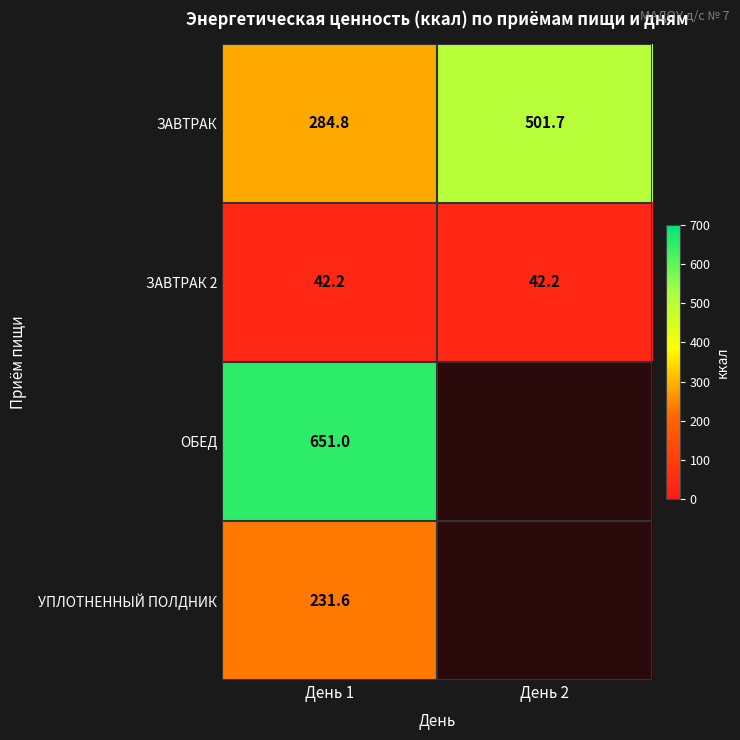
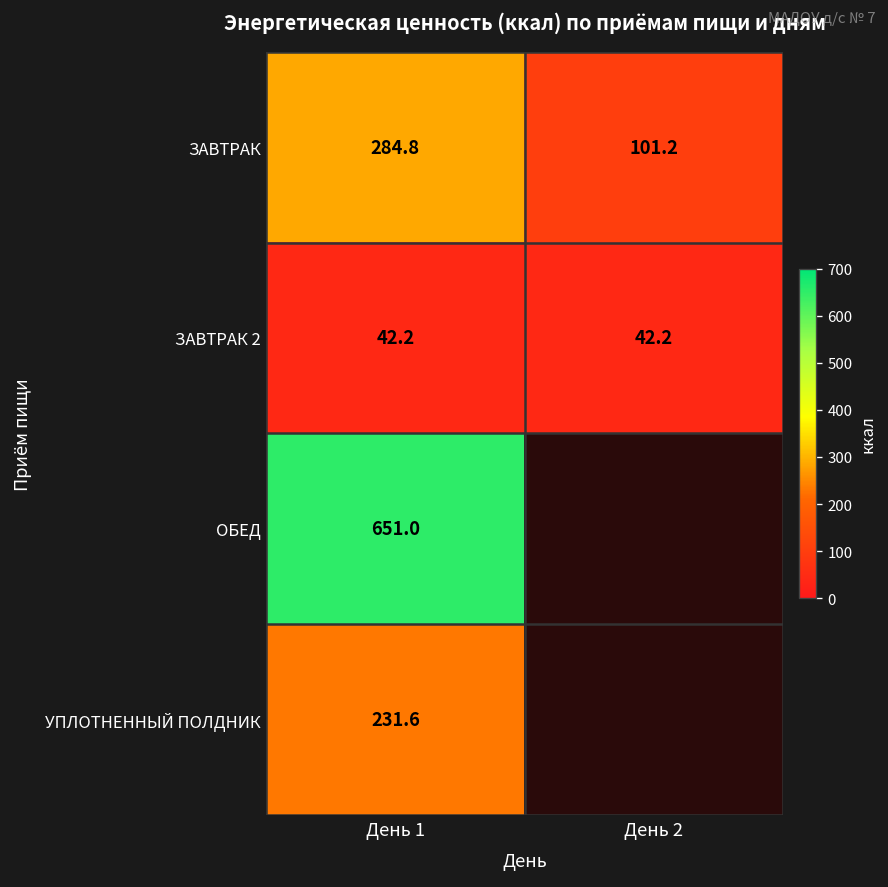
ЗАВТРАК, День 2: 501.7 -> 101.2
